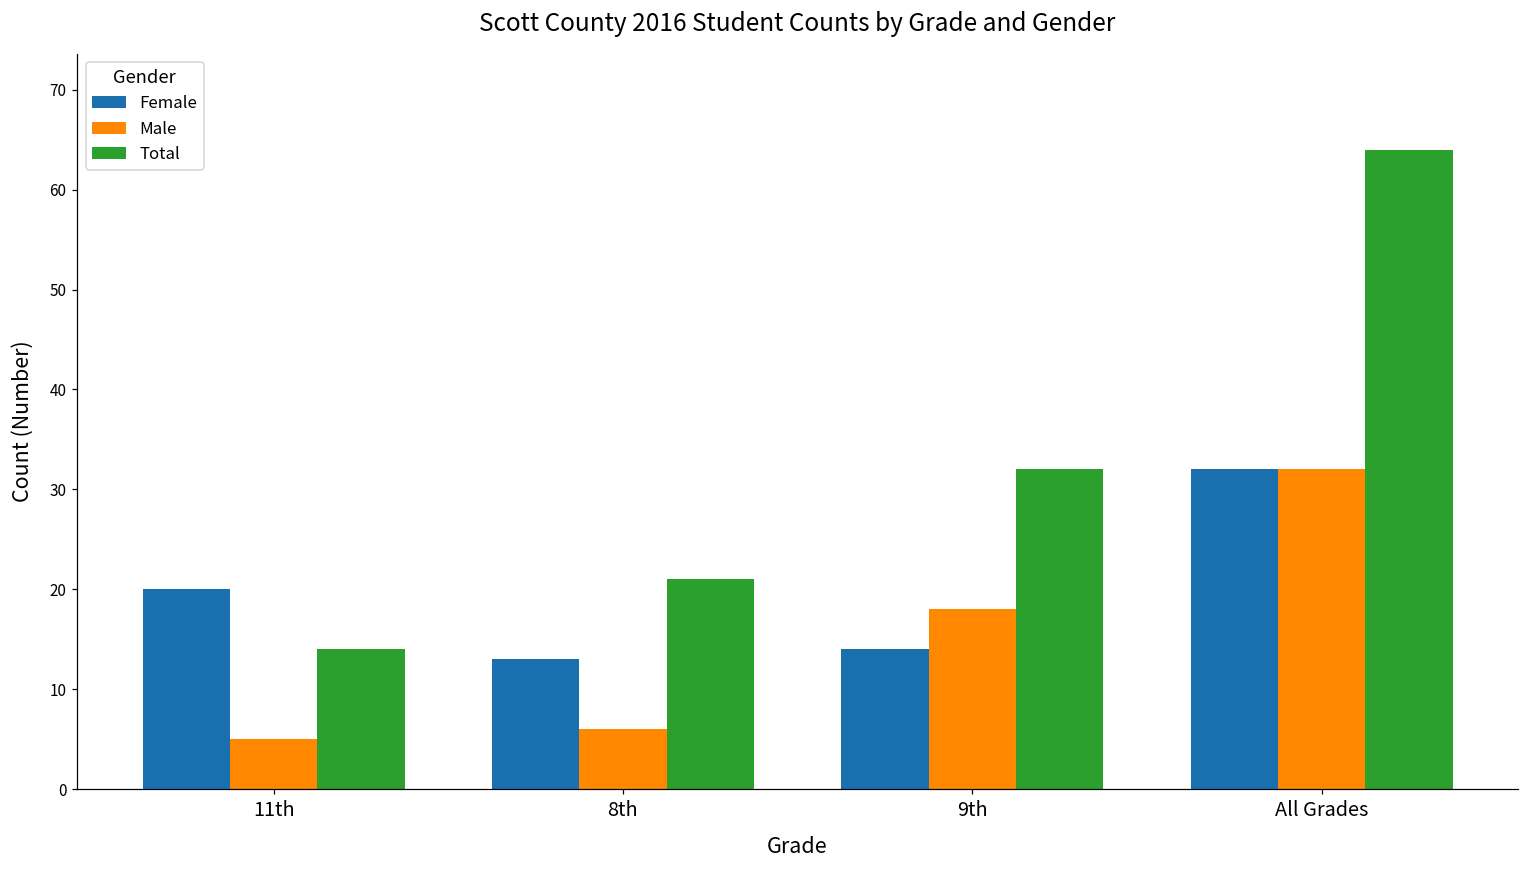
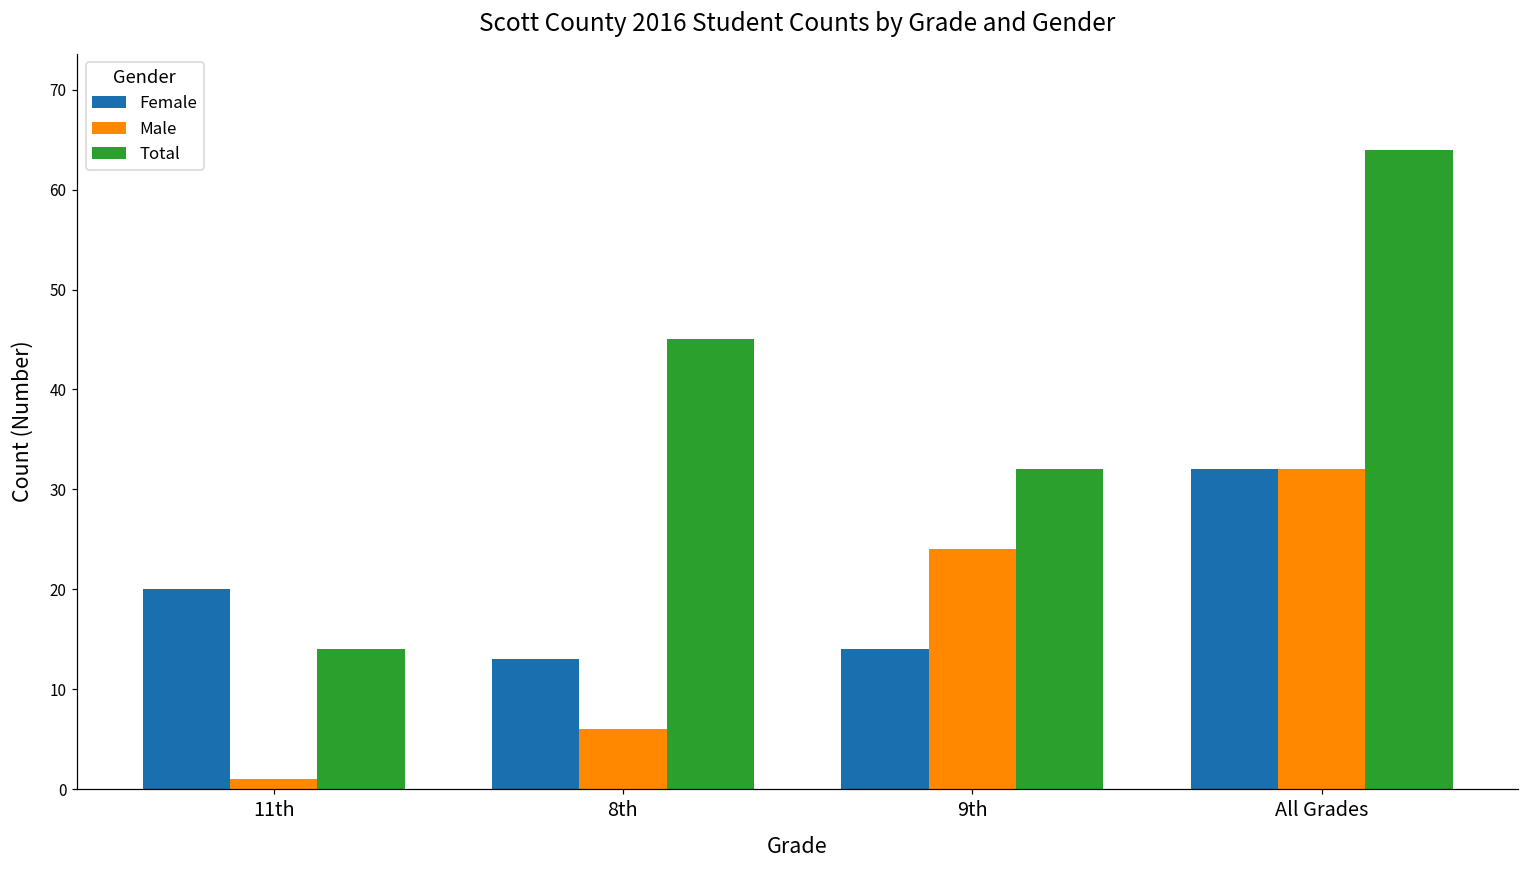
Male, 11th: 5 -> 1
Total, 8th: 21 -> 45
Male, 9th: 18 -> 24
